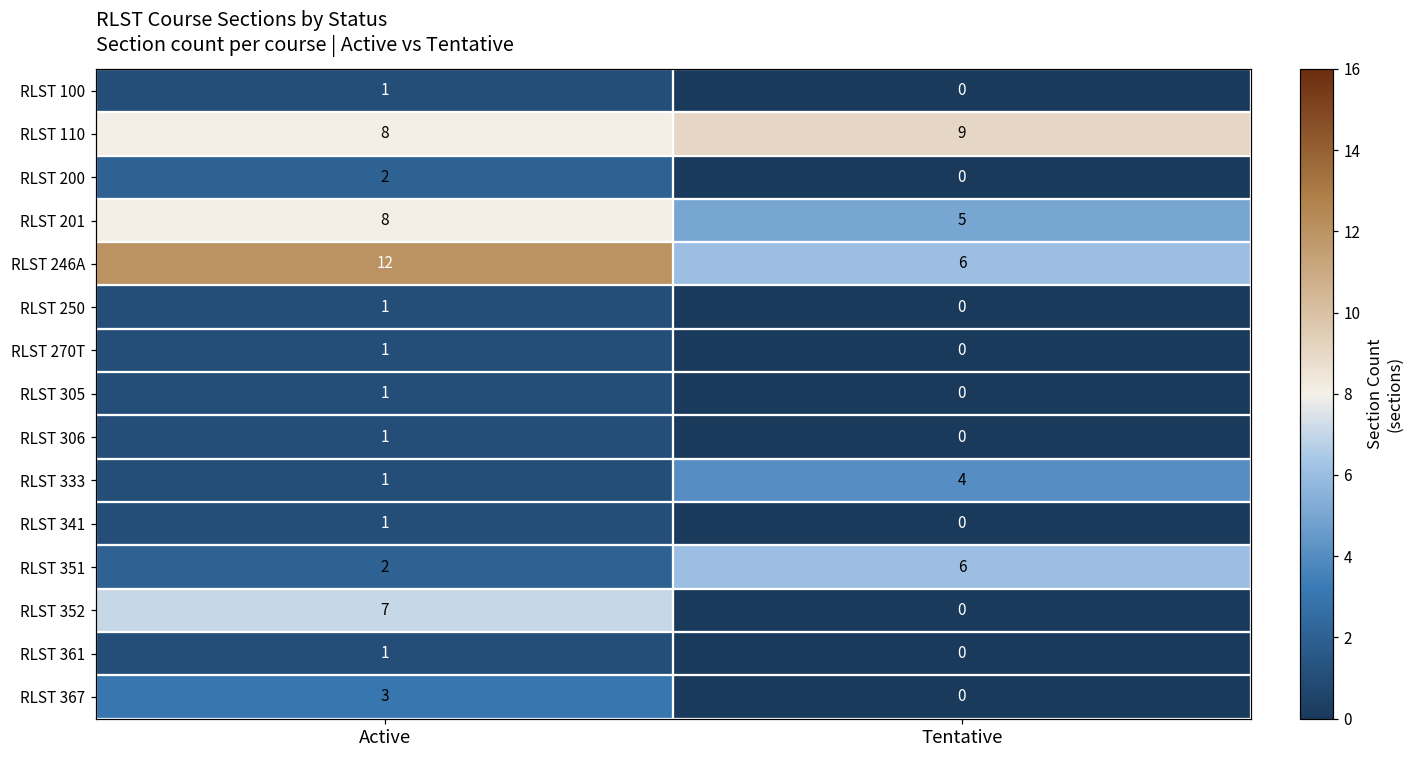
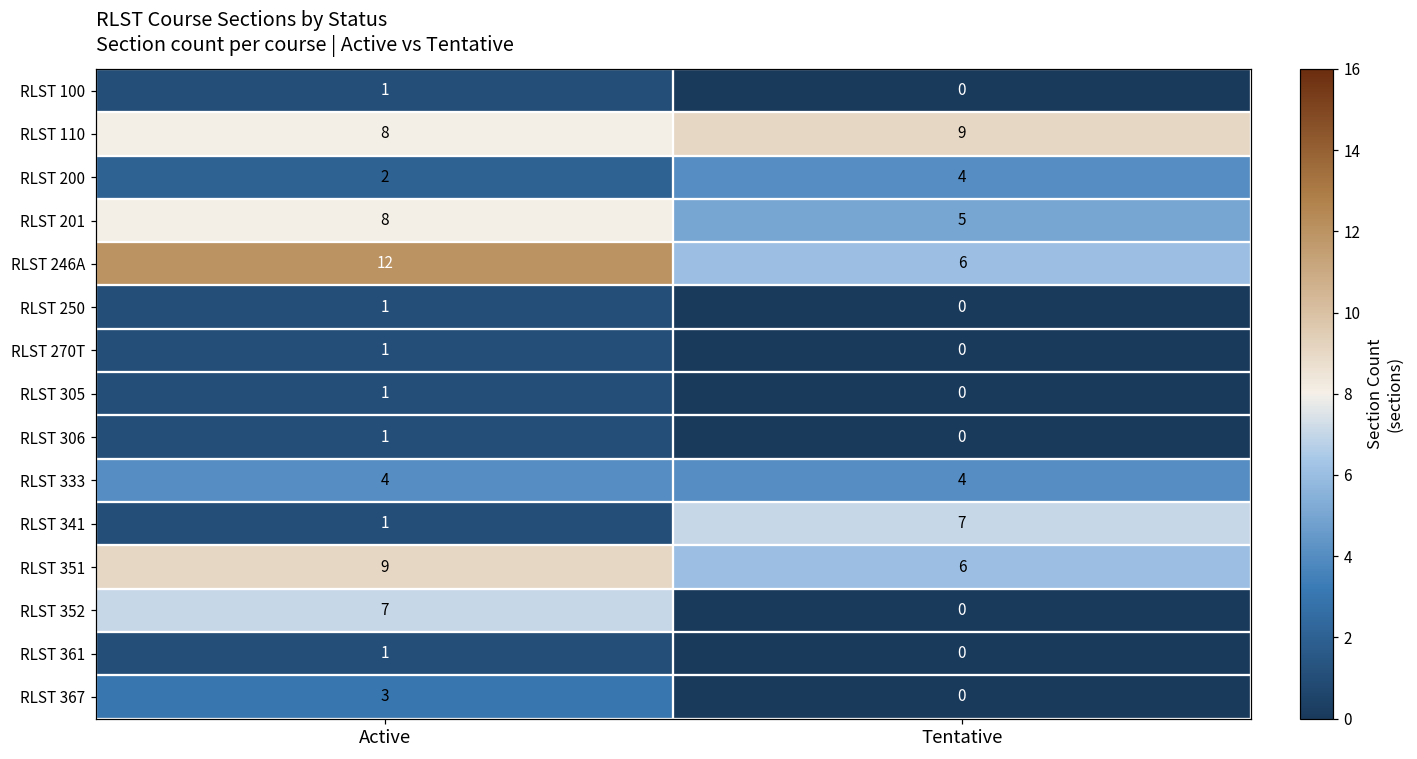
RLST 200, Tentative: 0 -> 4
RLST 333, Active: 1 -> 4
RLST 341, Tentative: 0 -> 7
RLST 351, Active: 2 -> 9
